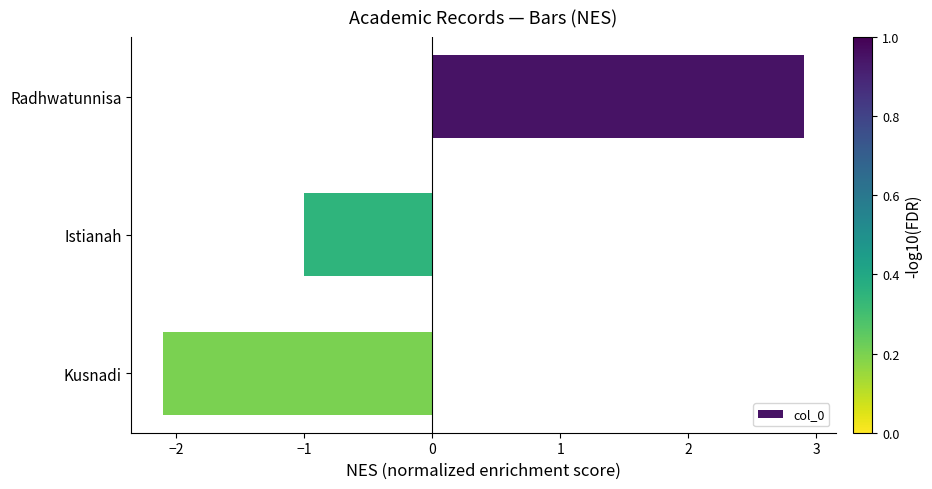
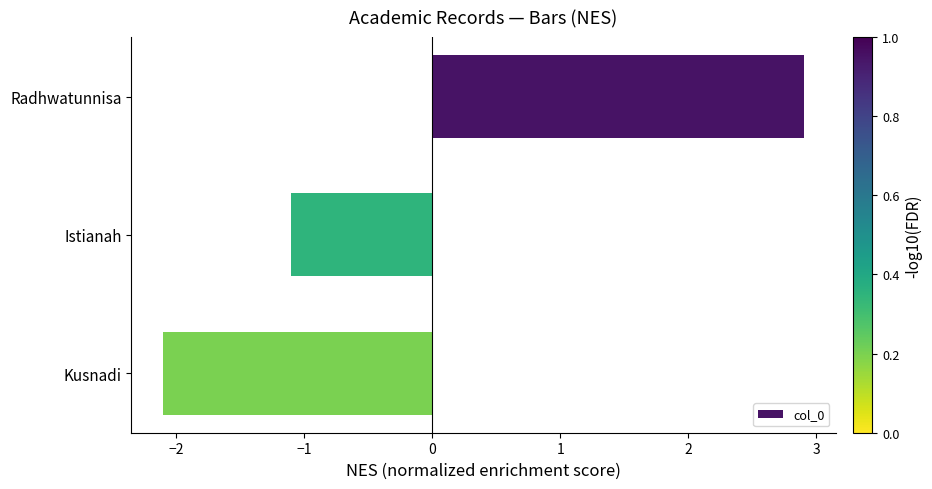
Istianah: -1.0 -> -1.1
